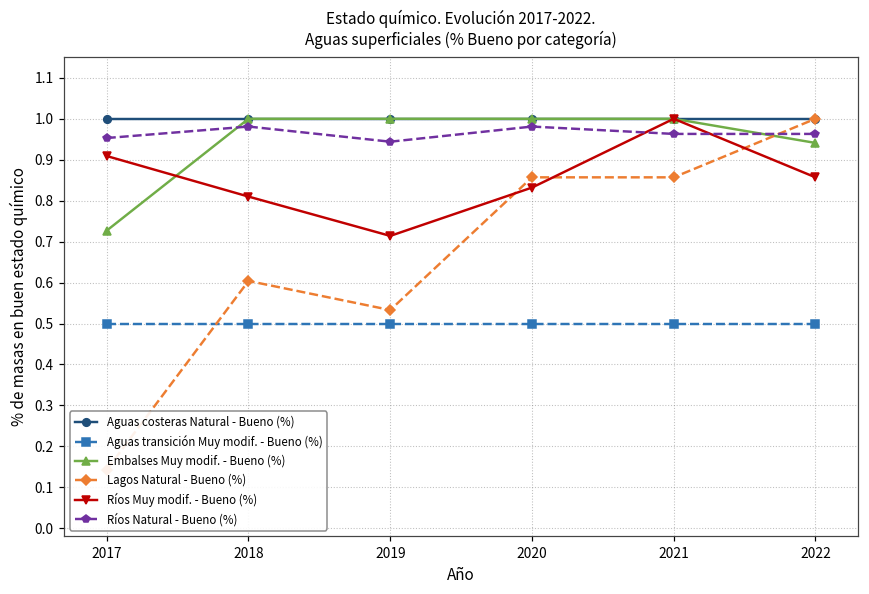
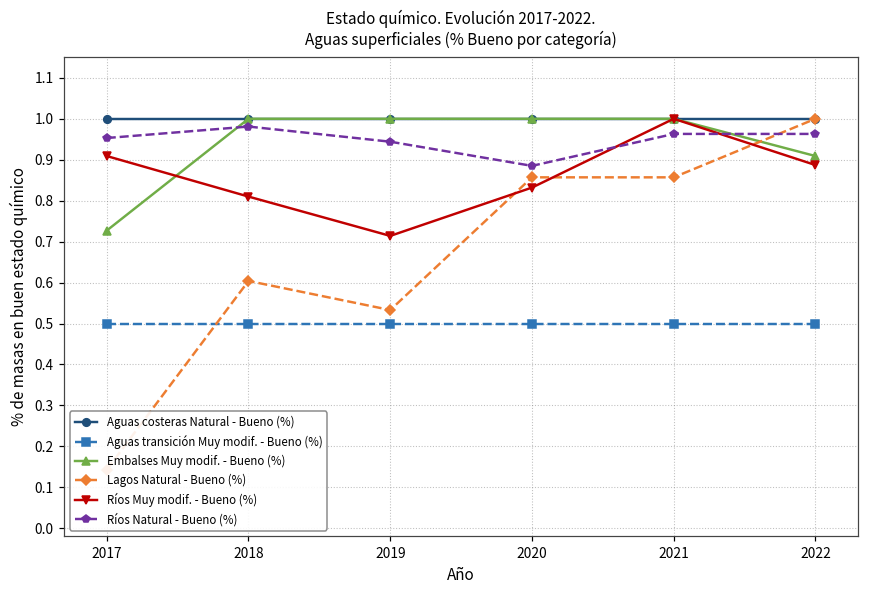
Ríos Natural - Bueno (%), 2020: 0.98 -> 0.89
Embalses Muy modif. - Bueno (%), 2022: 0.94 -> 0.91
Ríos Muy modif. - Bueno (%), 2022: 0.86 -> 0.89
